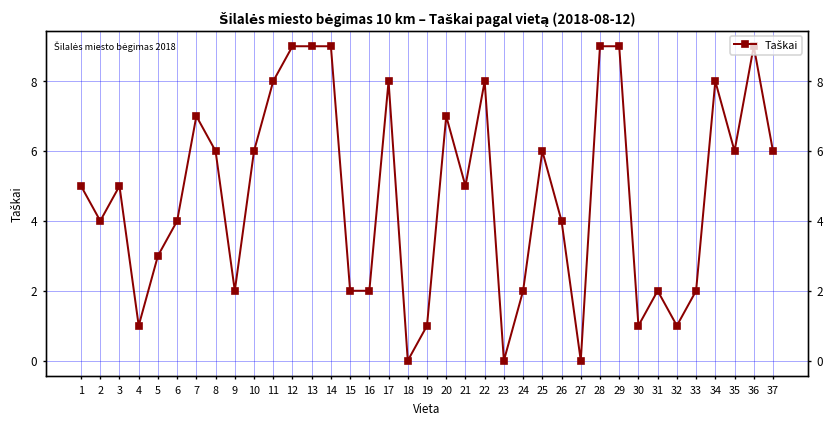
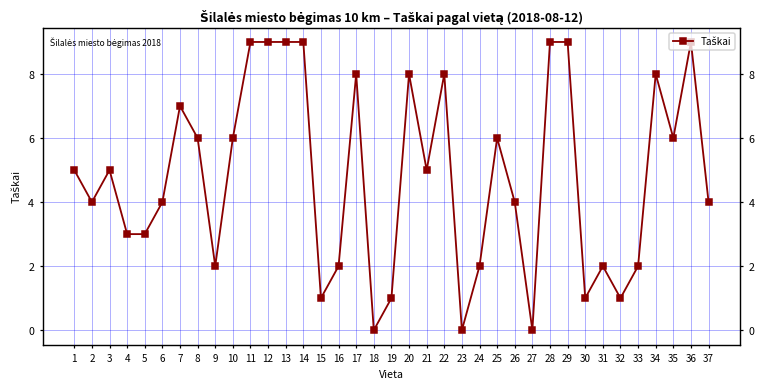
4: 1 -> 3
11: 8 -> 9
15: 2 -> 1
20: 7 -> 8
37: 6 -> 4
